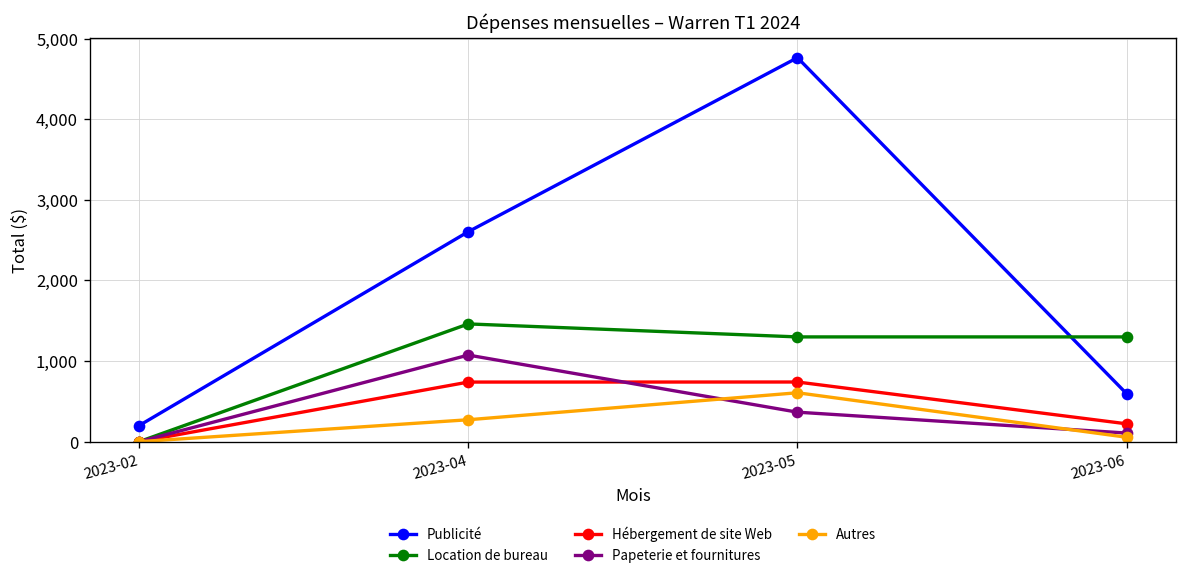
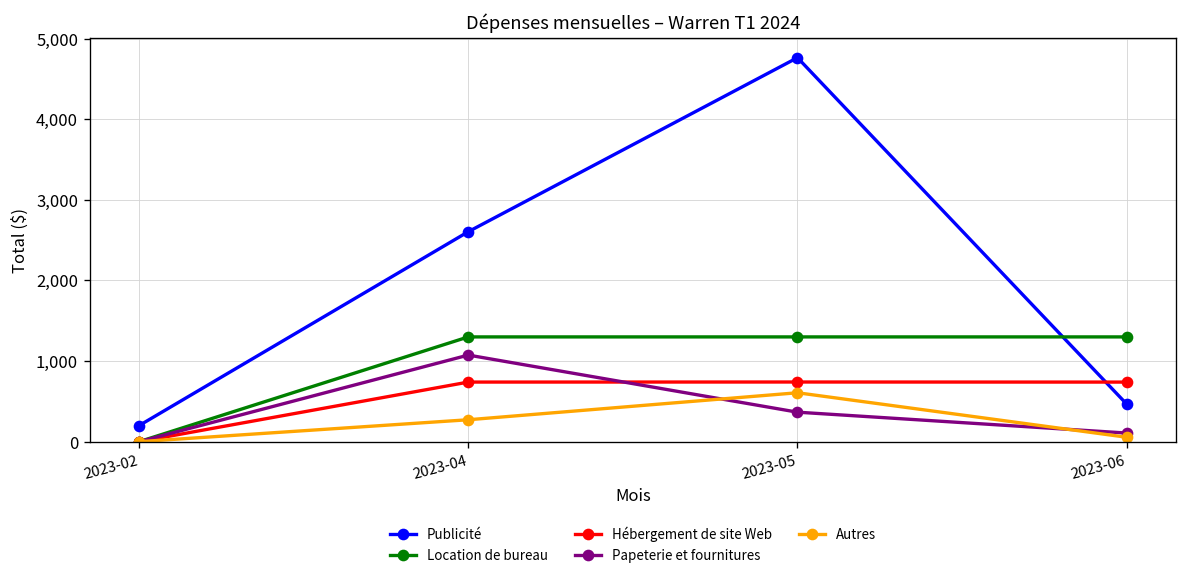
Location de bureau, 2023-04: 1,500 -> 1,300
Publicité, 2023-06: 600 -> 500
Hébergement de site Web, 2023-06: 200 -> 700
